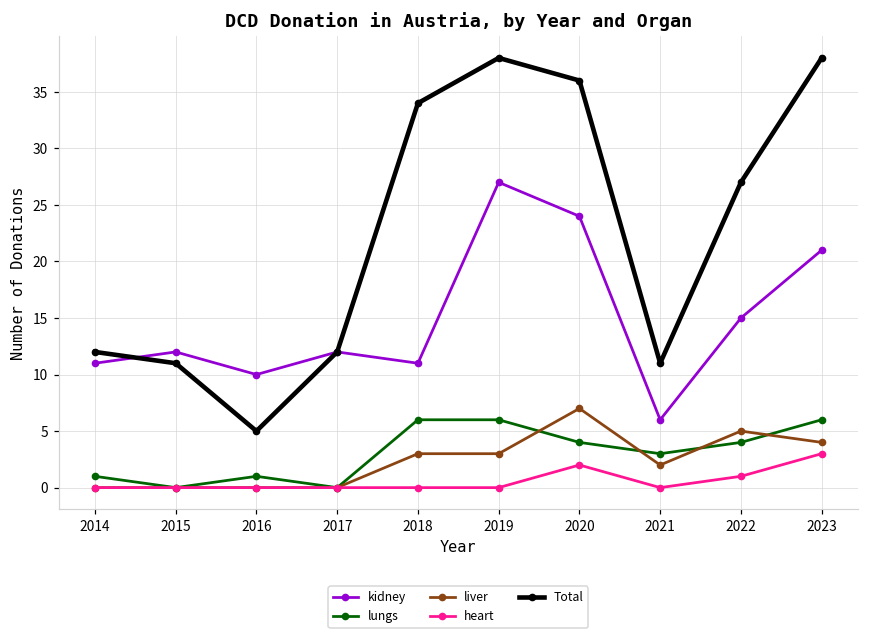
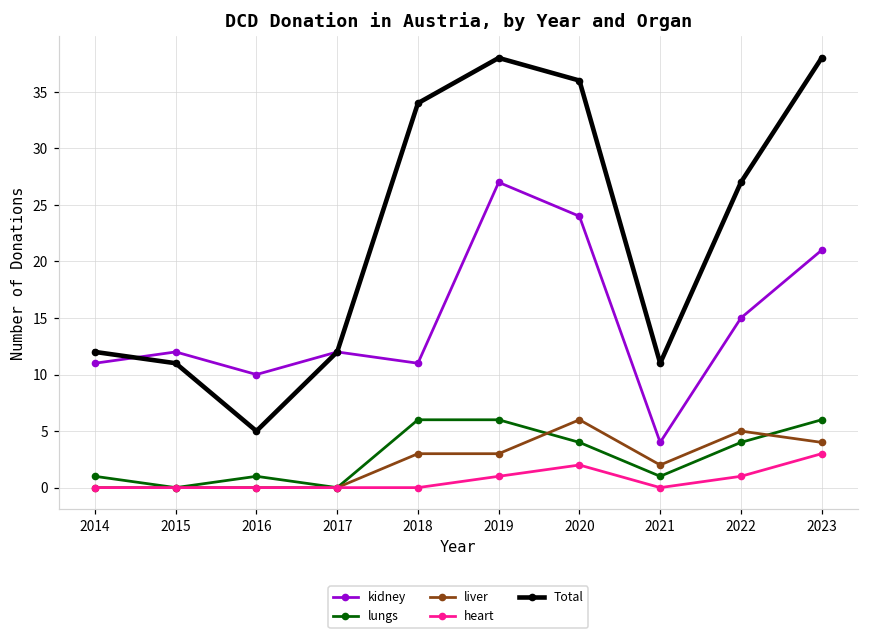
heart, 2019: 0 -> 1
liver, 2020: 7 -> 6
kidney, 2021: 6 -> 4
lungs, 2021: 3 -> 1
